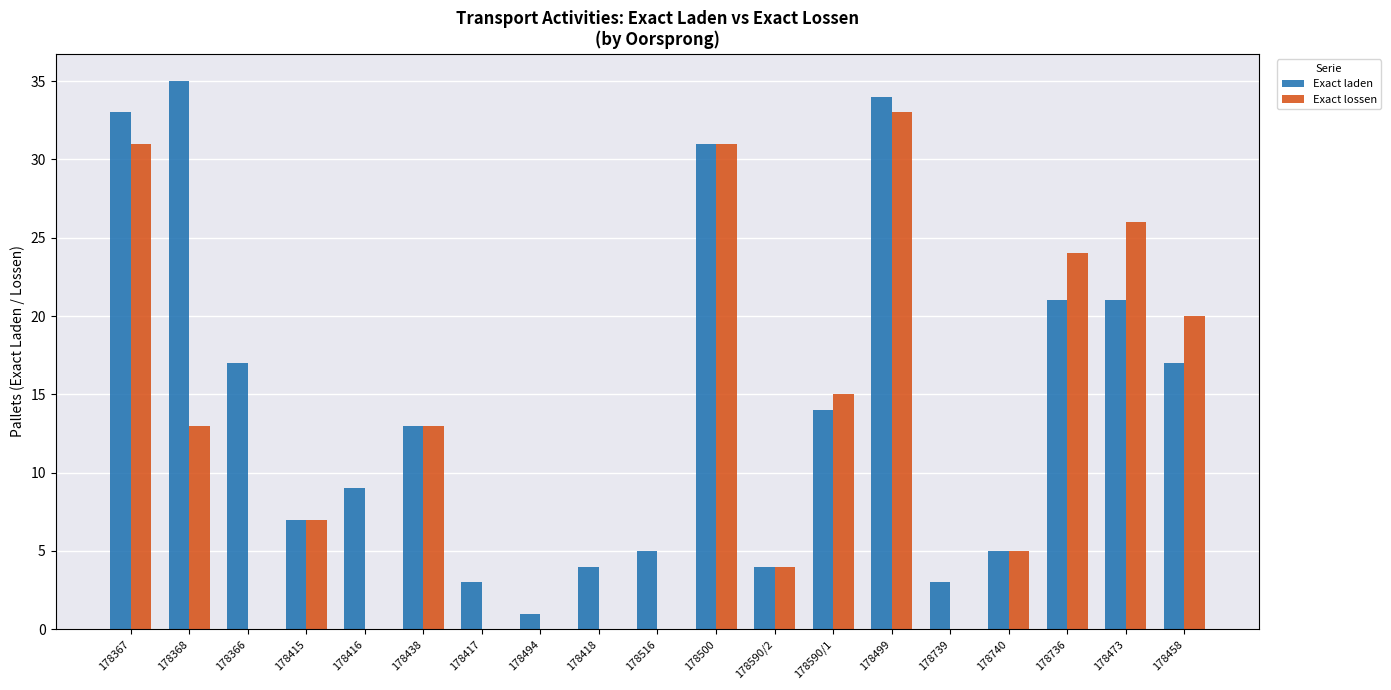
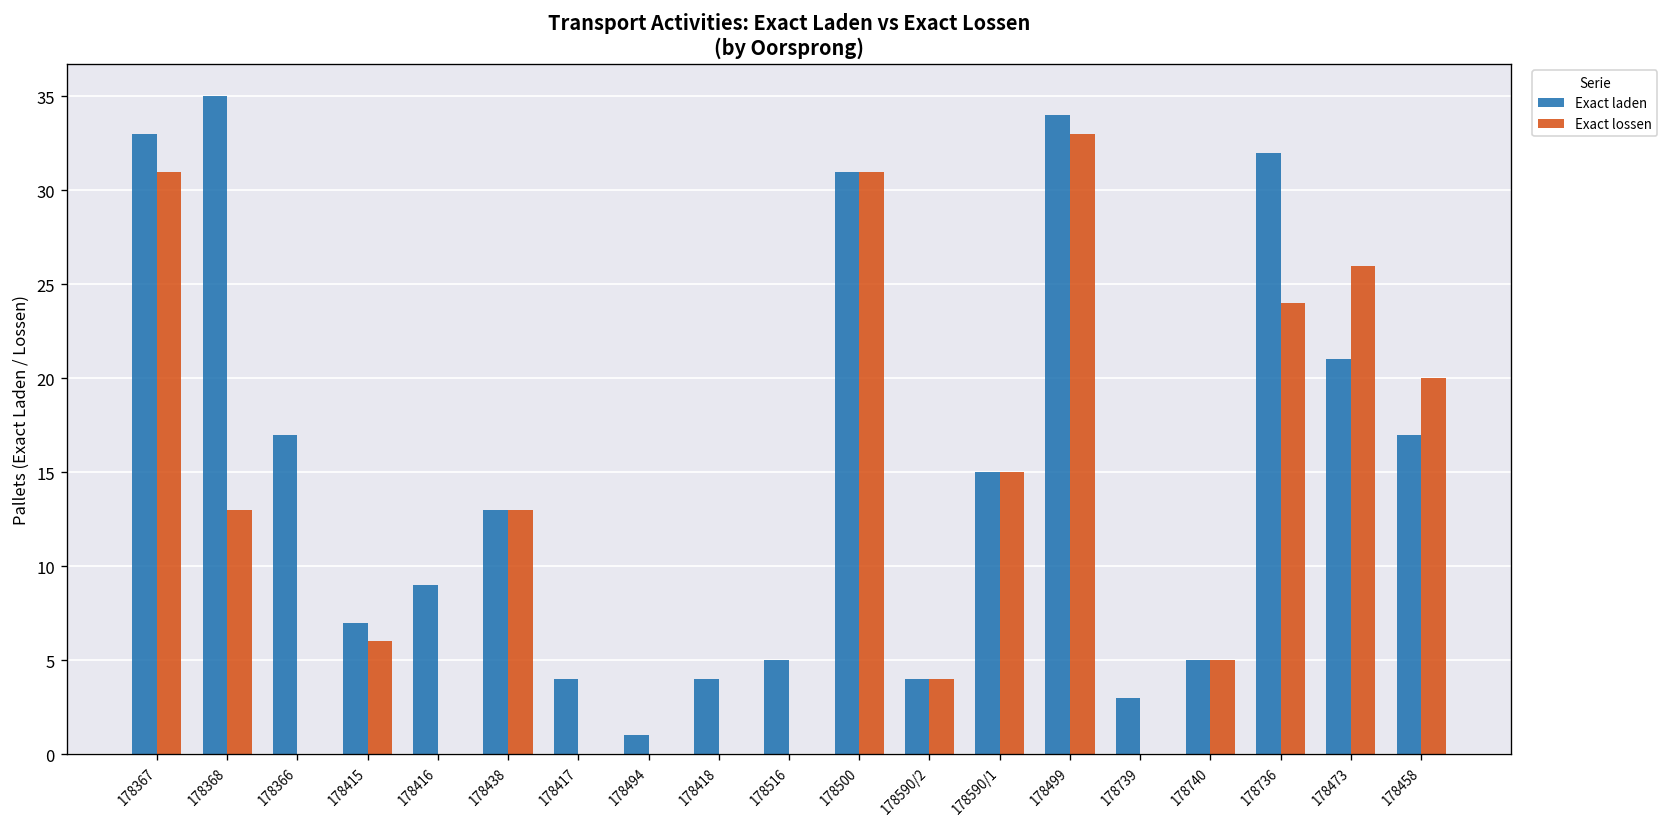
Exact lossen, 178415: 7 -> 6
Exact laden, 178417: 3 -> 4
Exact laden, 178590/1: 14 -> 15
Exact laden, 178736: 21 -> 32
